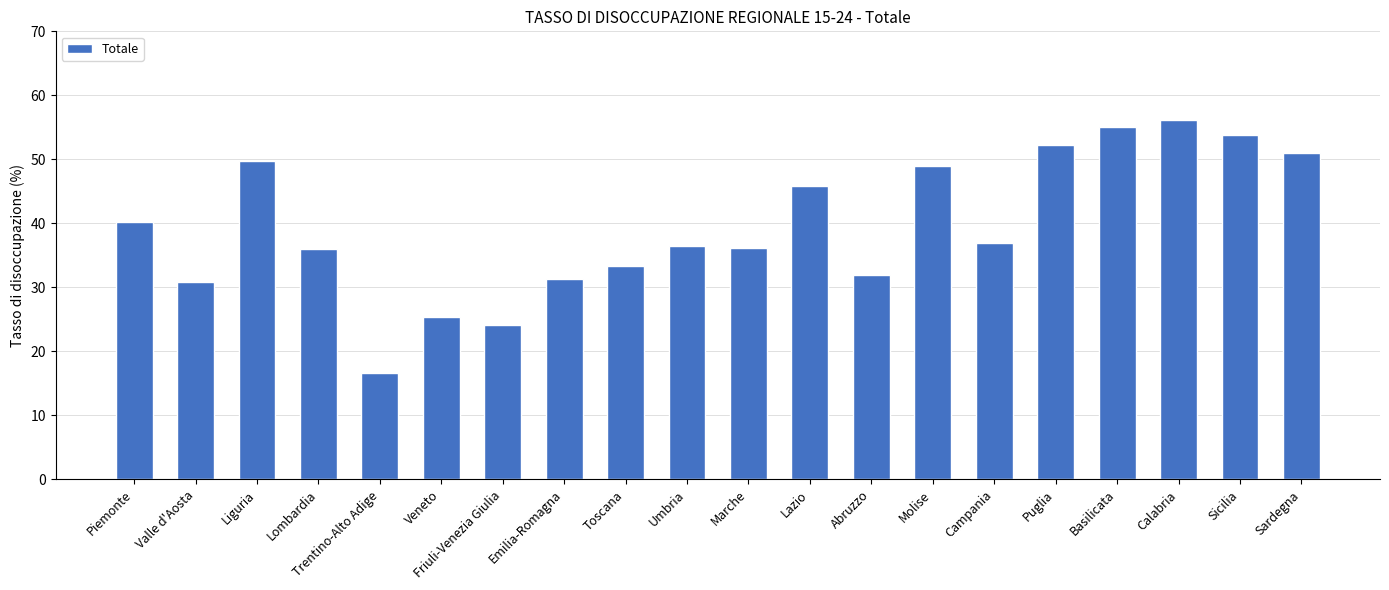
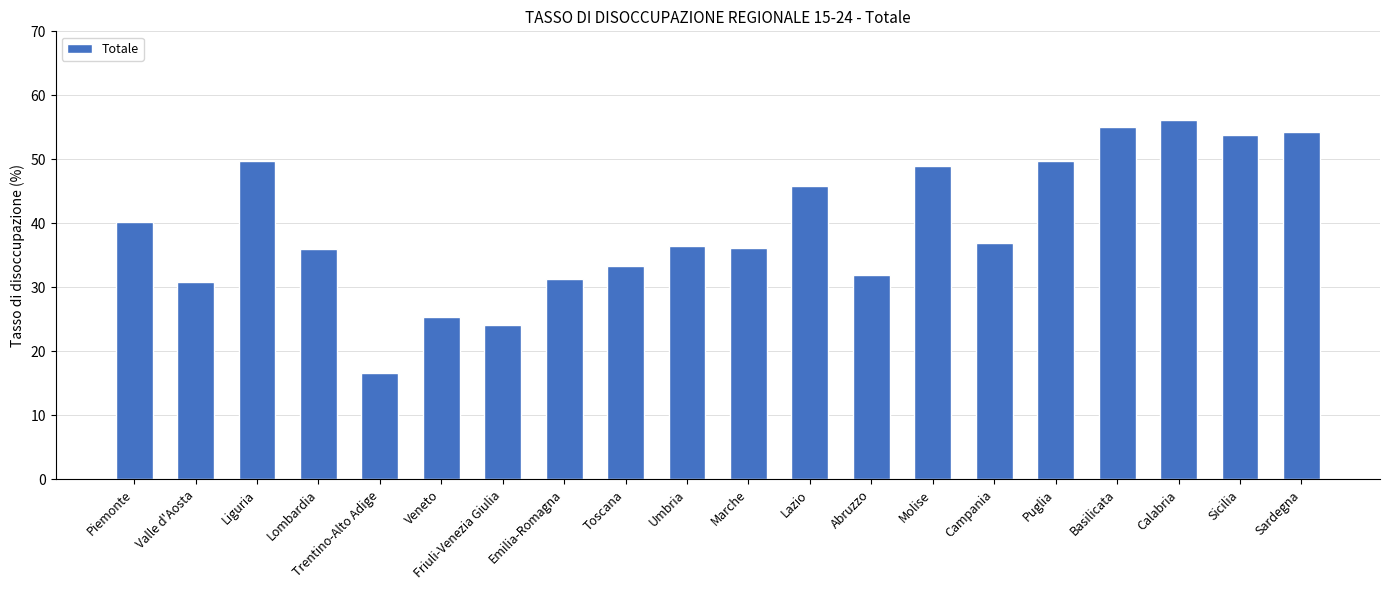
Puglia: 52 -> 50
Sardegna: 51 -> 54
